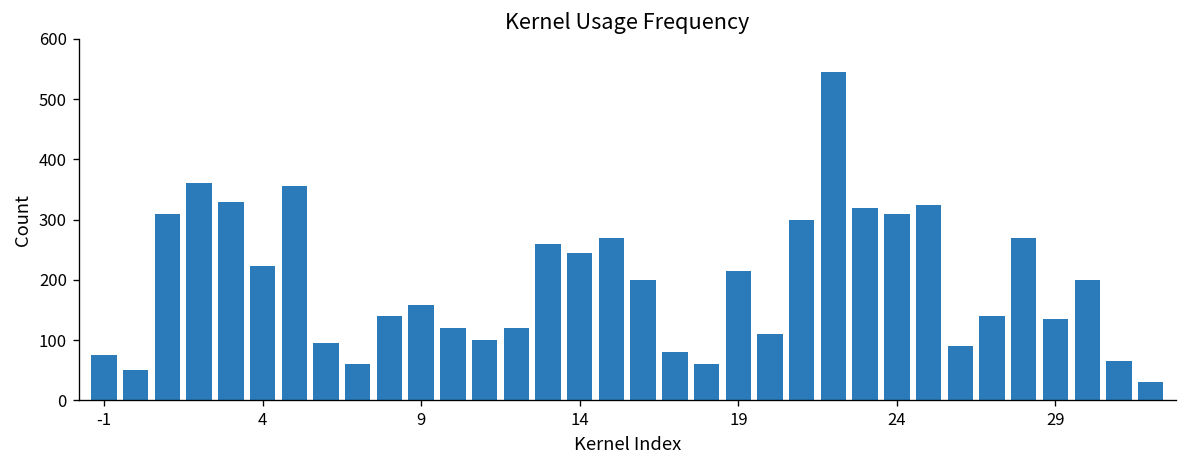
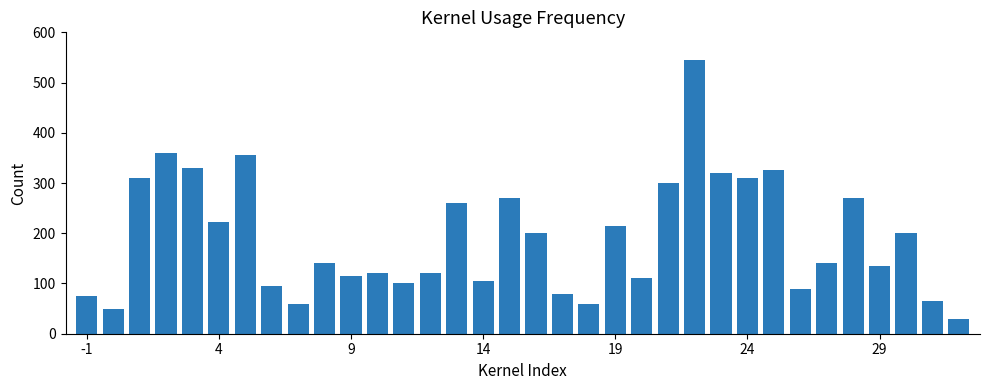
9: 160 -> 120
14: 250 -> 110
